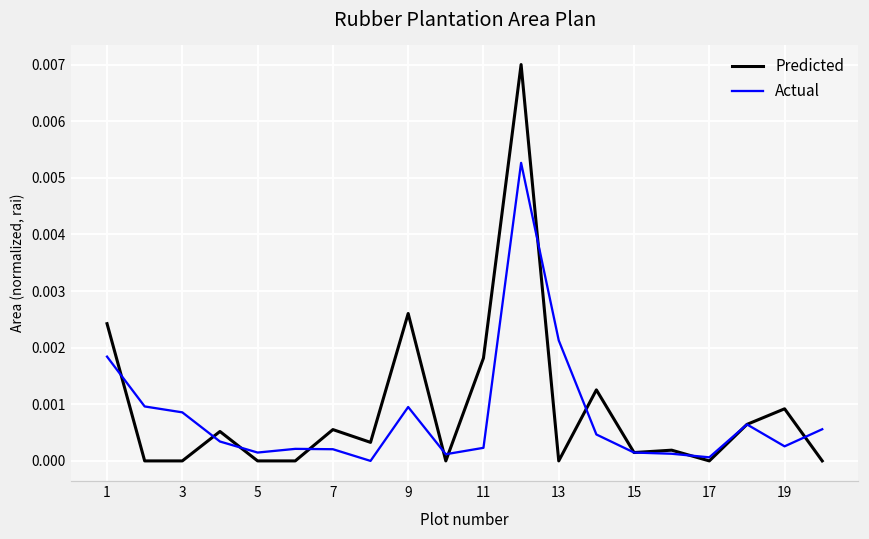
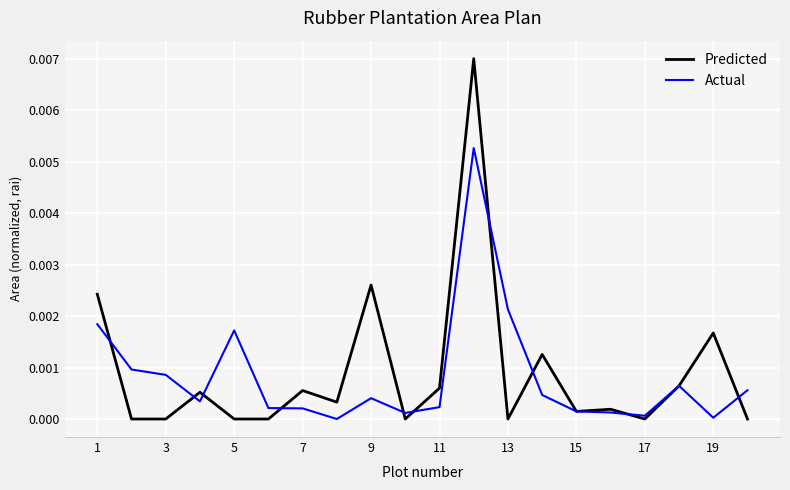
Actual, 5: 0.0001 -> 0.0017
Actual, 9: 0.0010 -> 0.0004
Predicted, 11: 0.0018 -> 0.0006
Predicted, 19: 0.0009 -> 0.0017
Actual, 19: 0.0003 -> 0.0000
